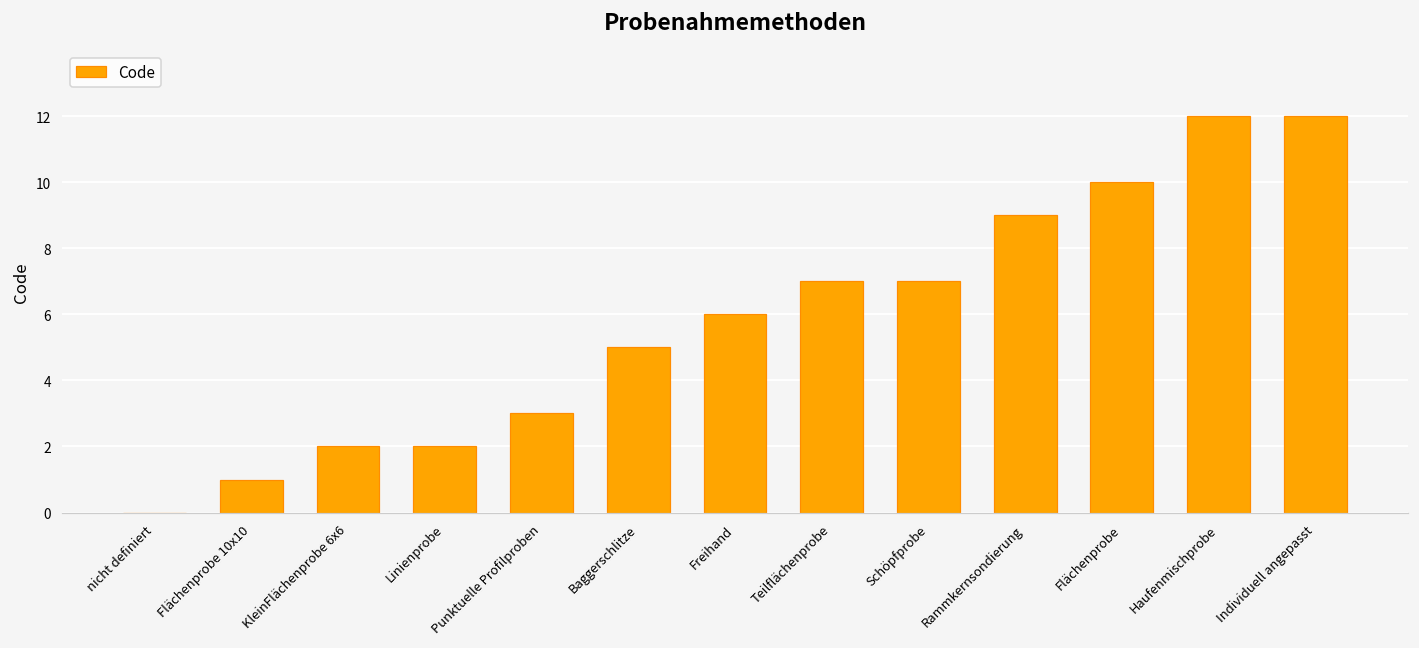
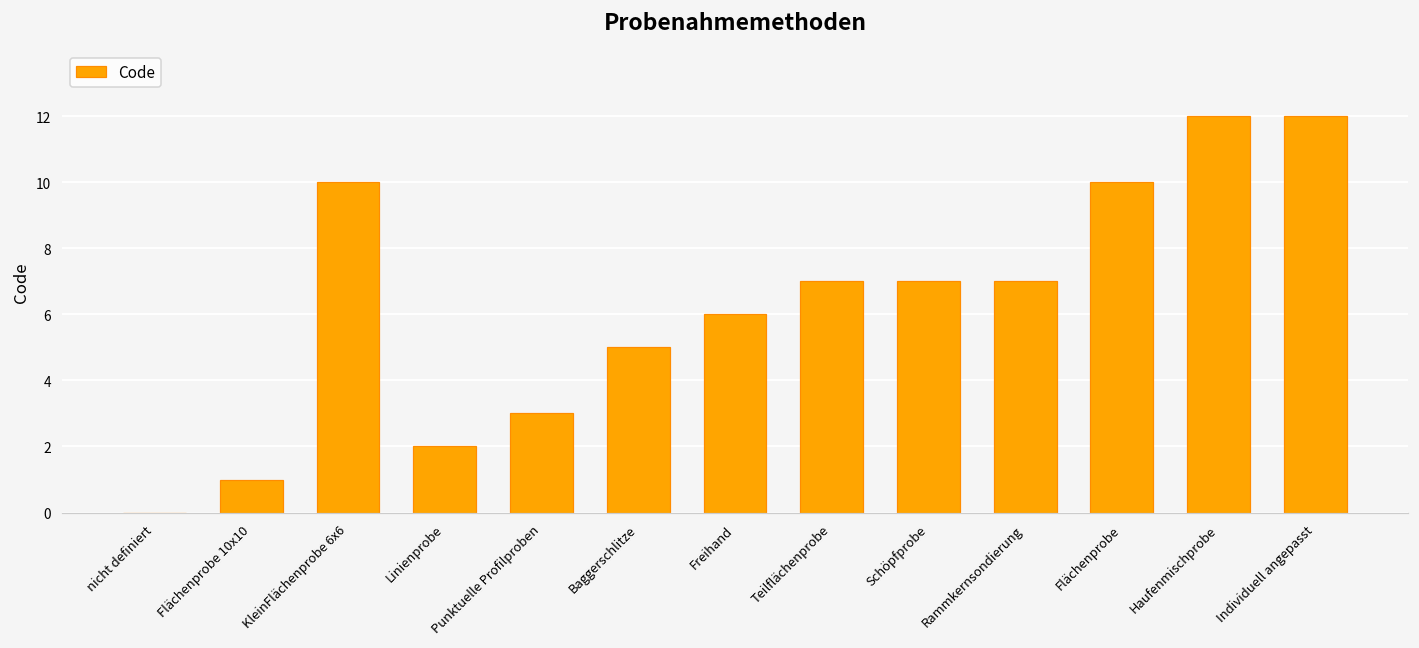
KleinFlächenprobe 6x6: 2 -> 10
Rammkernsondierung: 9 -> 7
